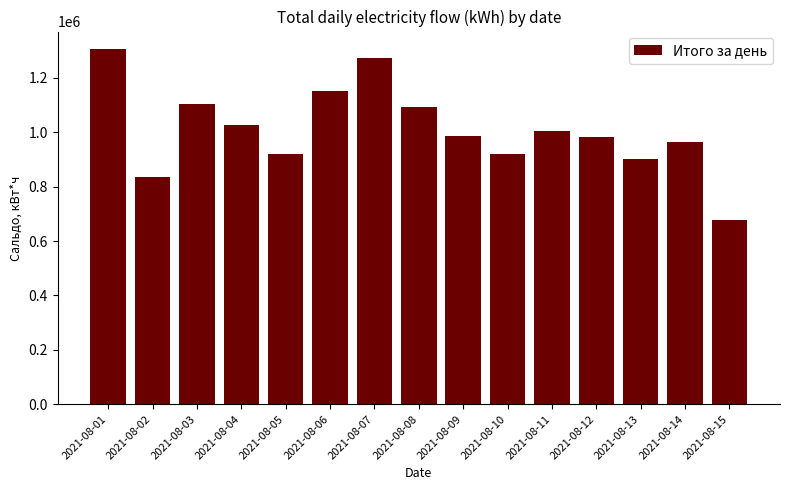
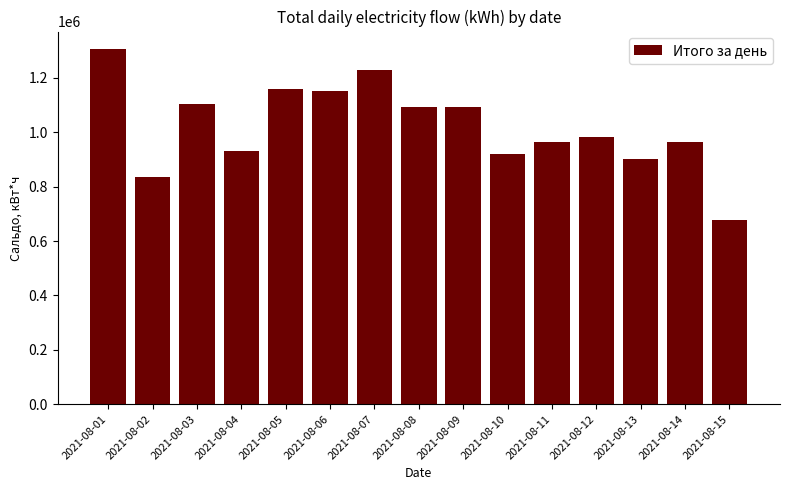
2021-08-04: 1030000 -> 930000
2021-08-05: 920000 -> 1160000
2021-08-07: 1270000 -> 1230000
2021-08-09: 980000 -> 1090000
2021-08-11: 1000000 -> 960000
